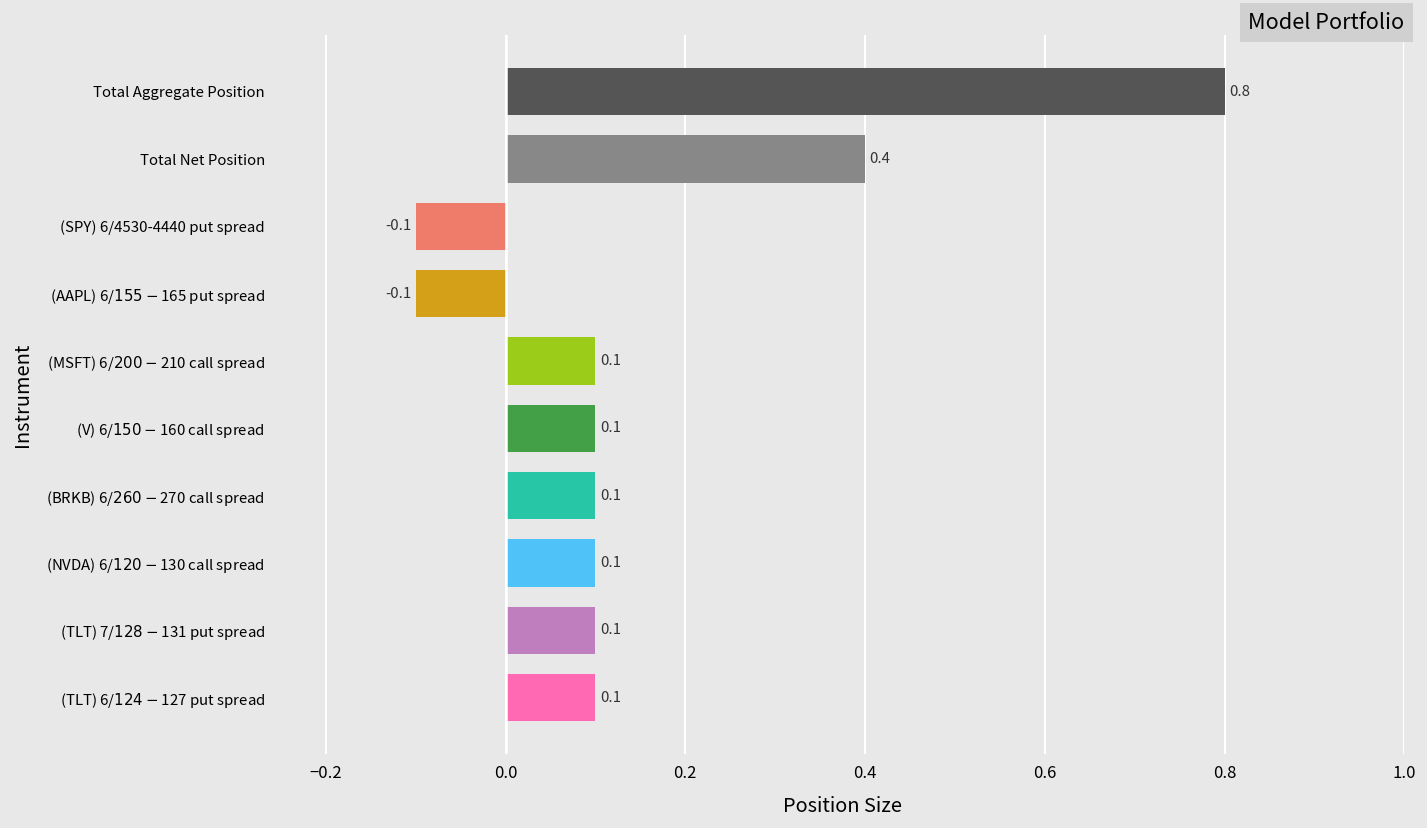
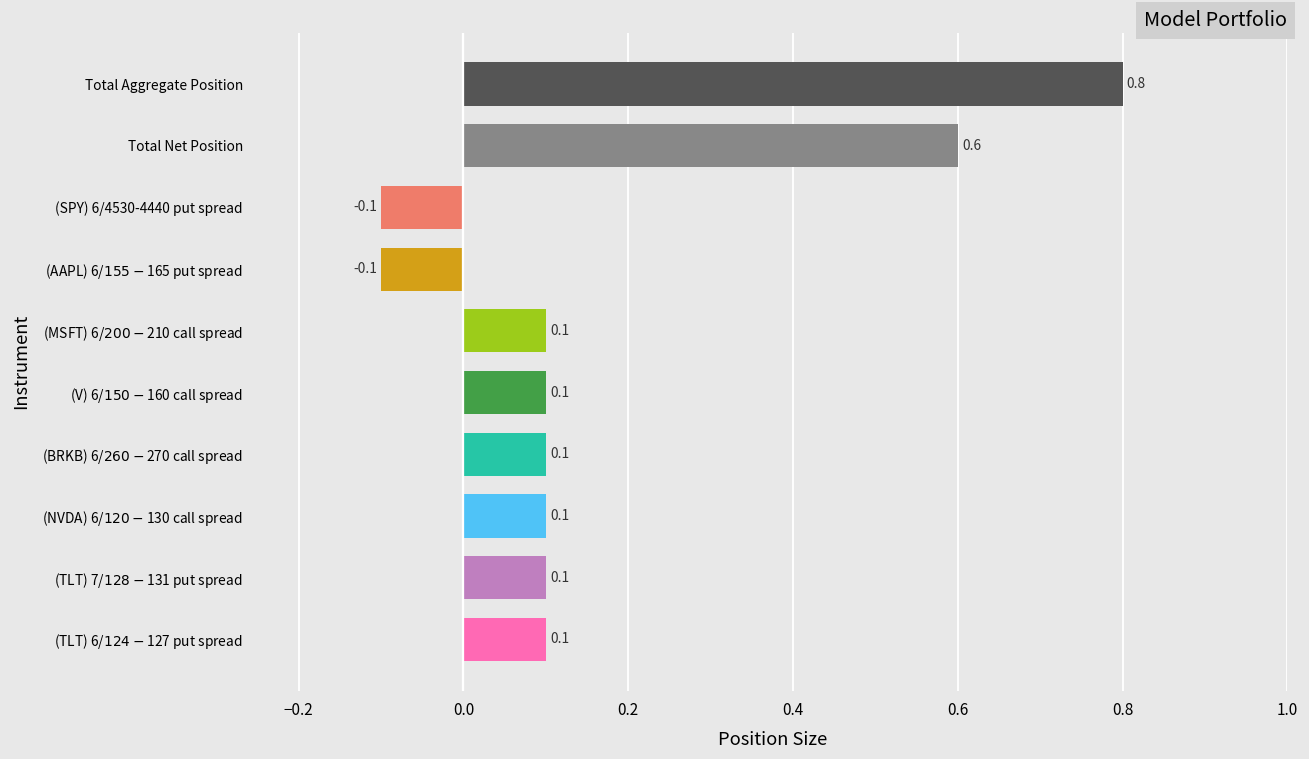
Total Net Position: 0.4 -> 0.6
